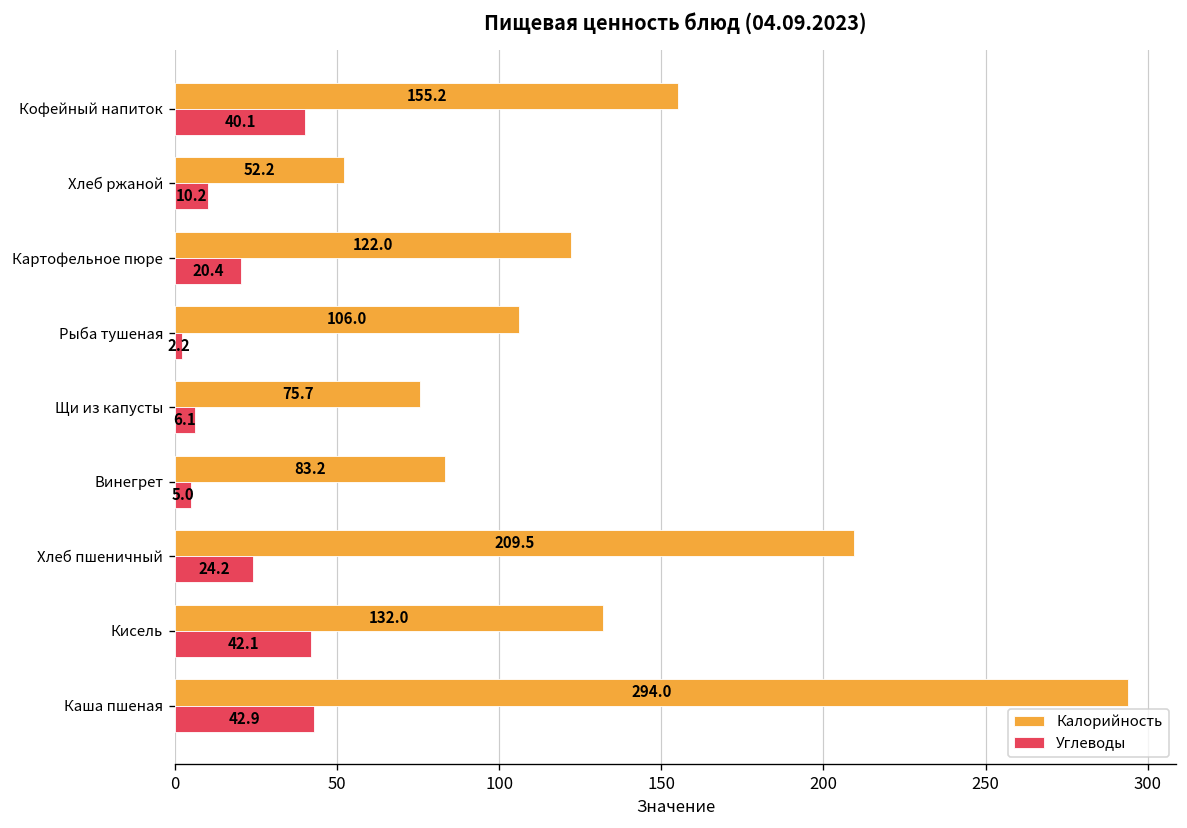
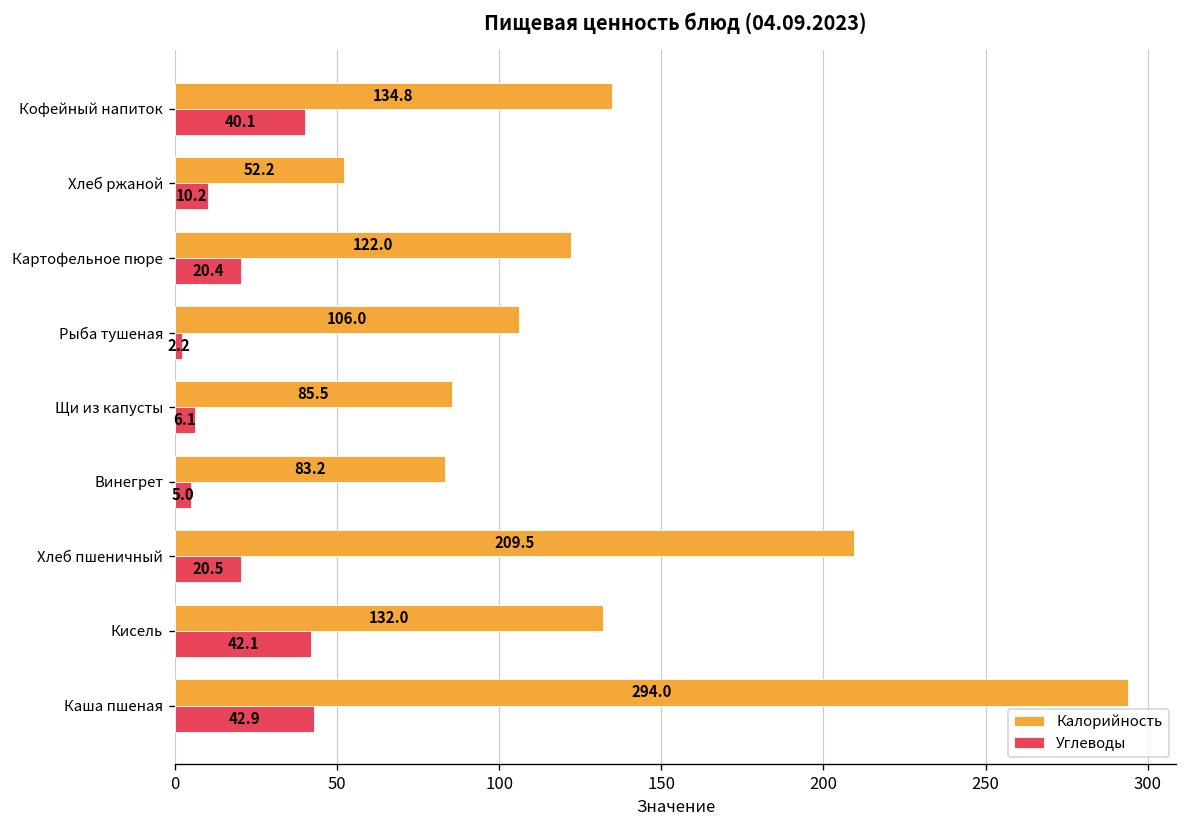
Калорийность, Кофейный напиток: 155.2 -> 134.8
Калорийность, Щи из капусты: 75.7 -> 85.5
Углеводы, Хлеб пшеничный: 24.2 -> 20.5
